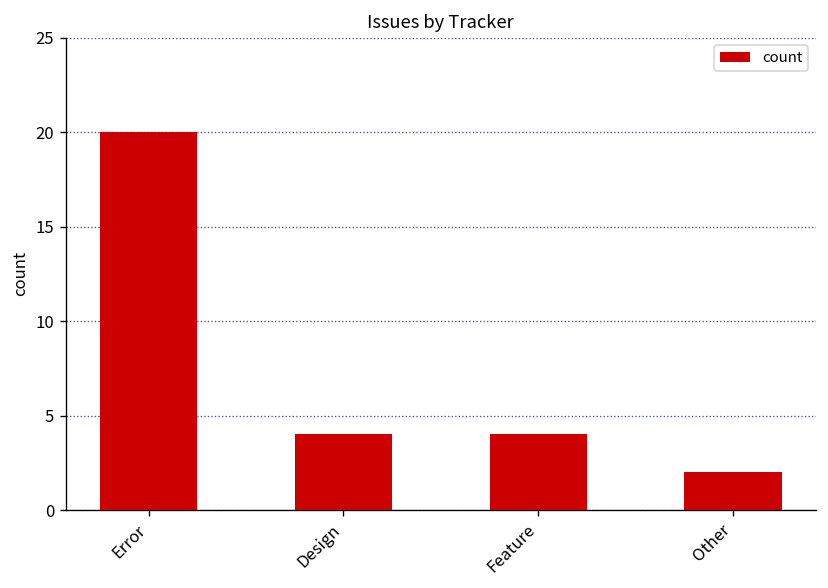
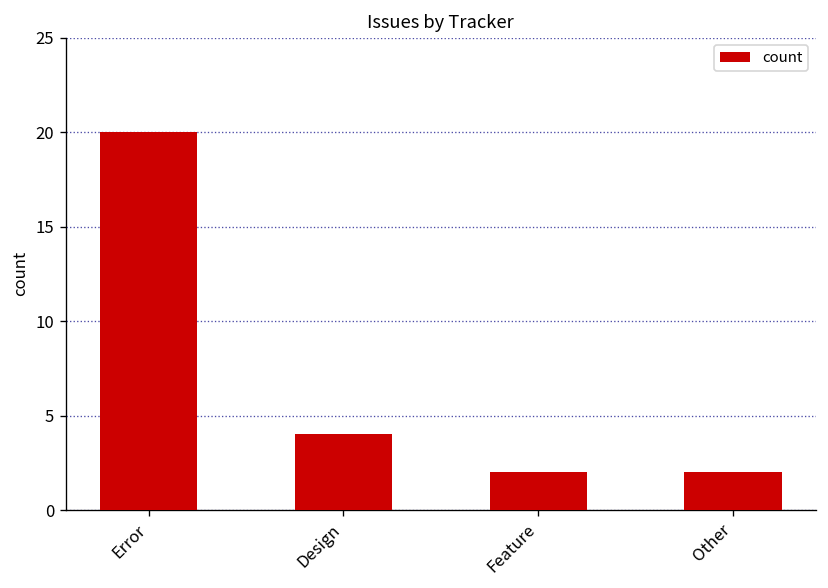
Feature: 4 -> 2
